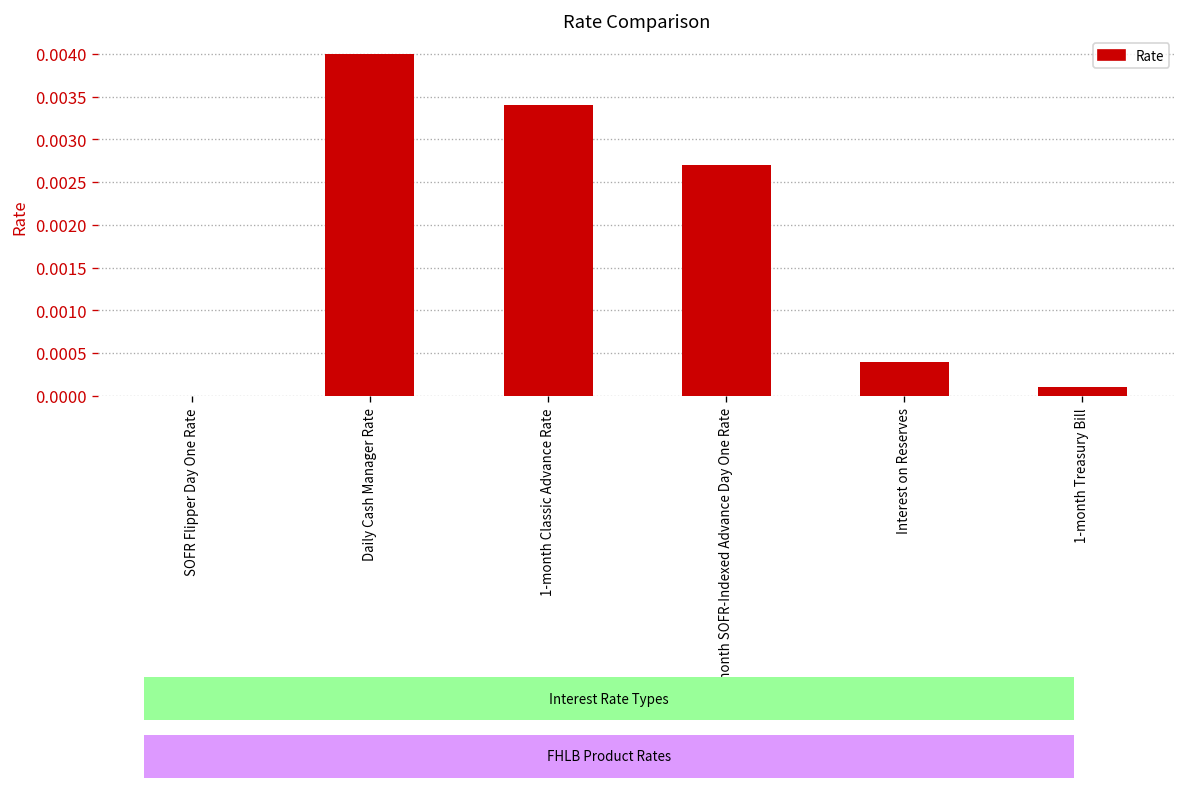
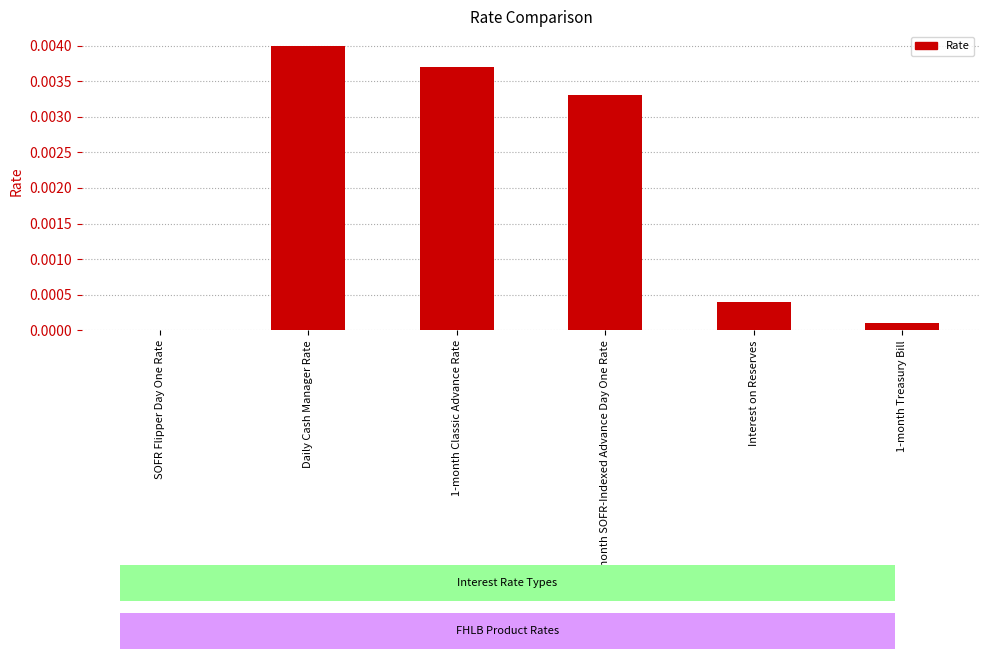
1-month Classic Advance Rate: 0.0034 -> 0.0037
1-month SOFR-Indexed Advance Day One Rate: 0.0027 -> 0.0033
